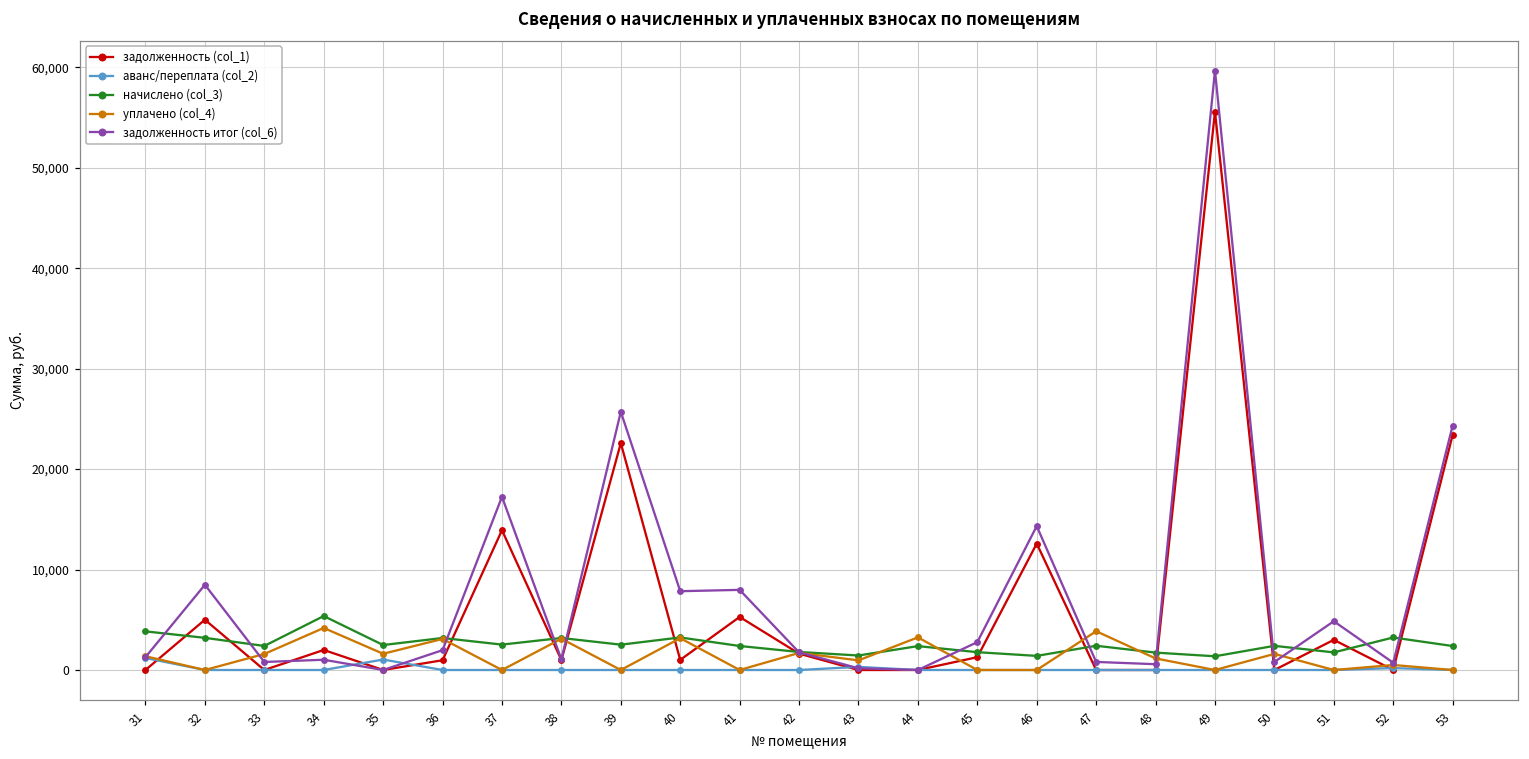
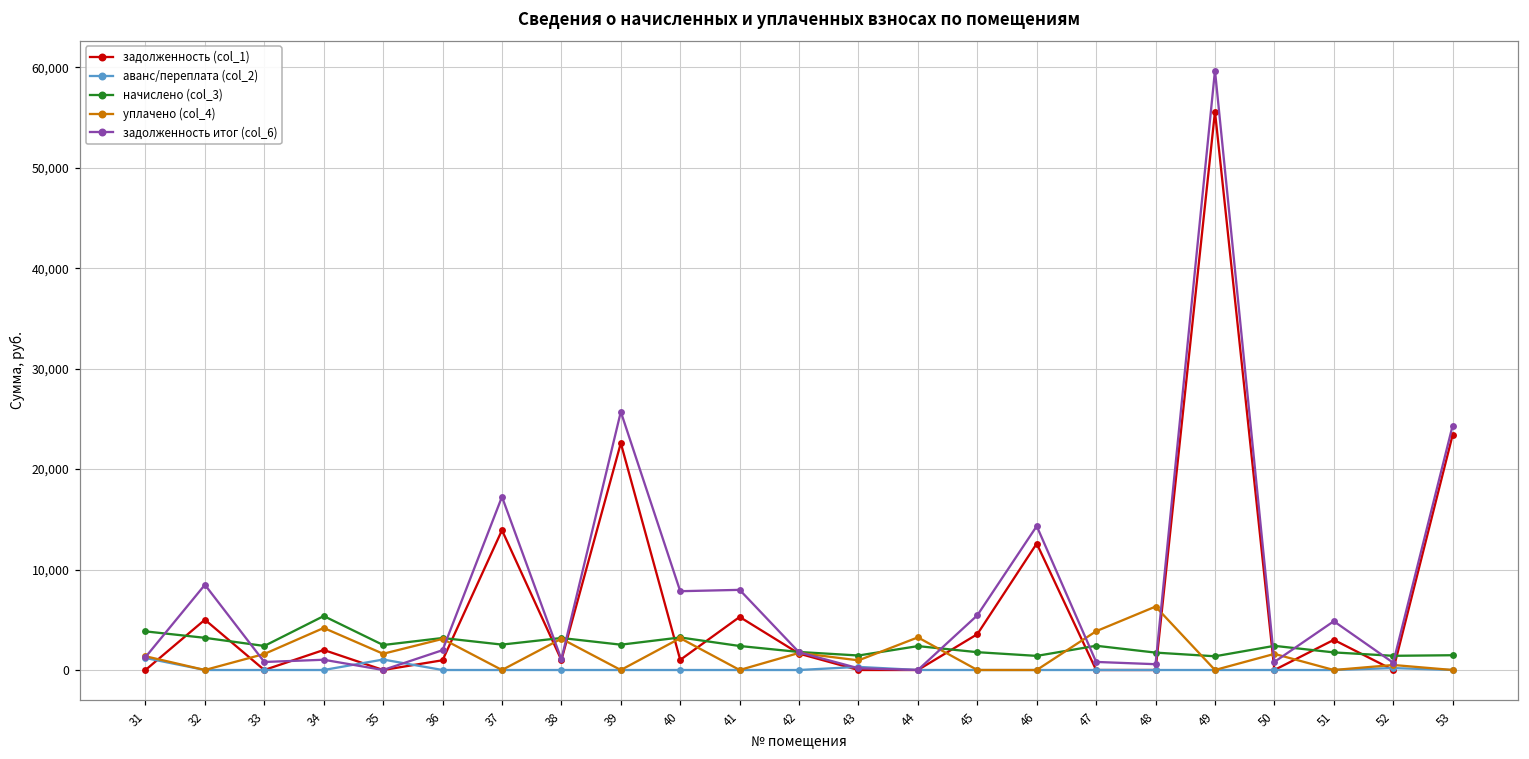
задолженность (col_1), 45: 1,000 -> 4,000
задолженность итог (col_6), 45: 3,000 -> 5,000
уплачено (col_4), 48: 1,000 -> 6,000
начислено (col_3), 52: 3,000 -> 1,000
начислено (col_3), 53: 2,000 -> 1,000
